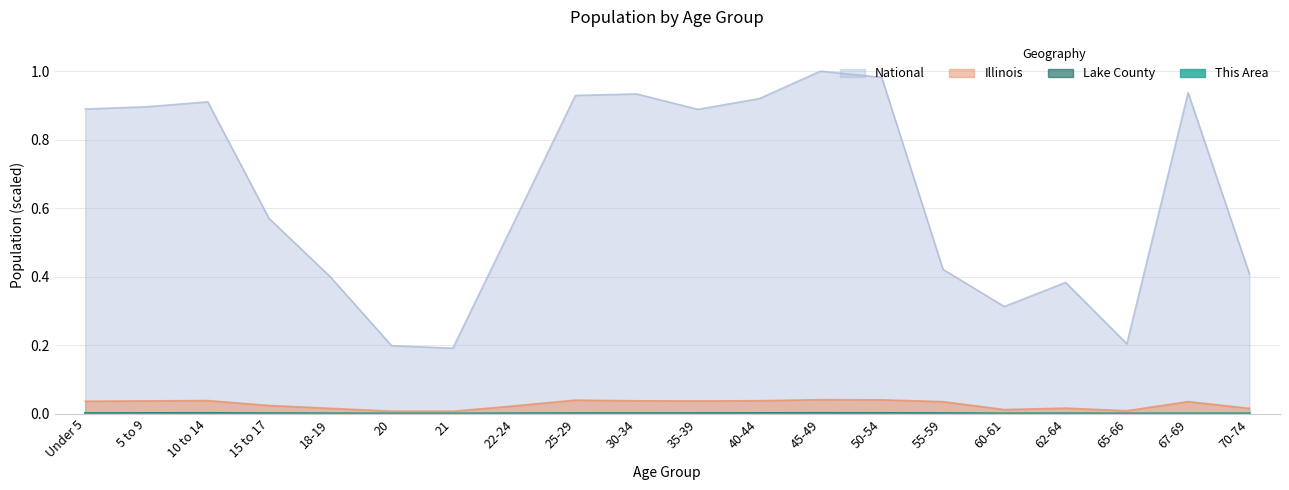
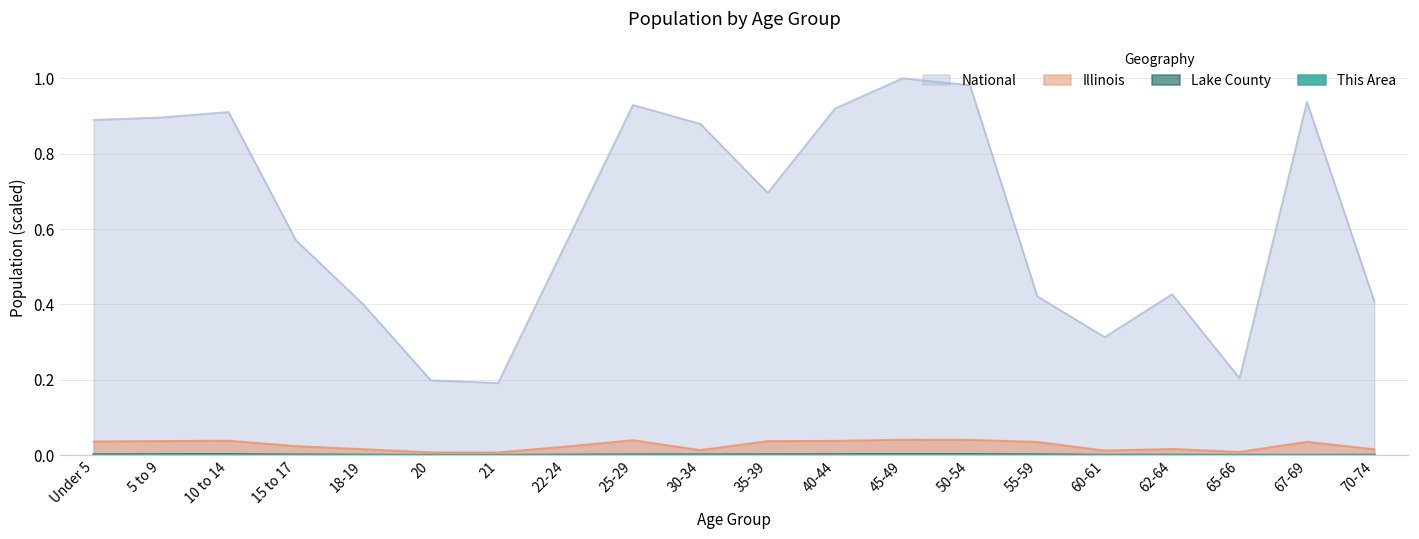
National, 30-34: 0.93 -> 0.88
Illinois, 30-34: 0.04 -> 0.01
National, 35-39: 0.89 -> 0.70
National, 62-64: 0.38 -> 0.43
